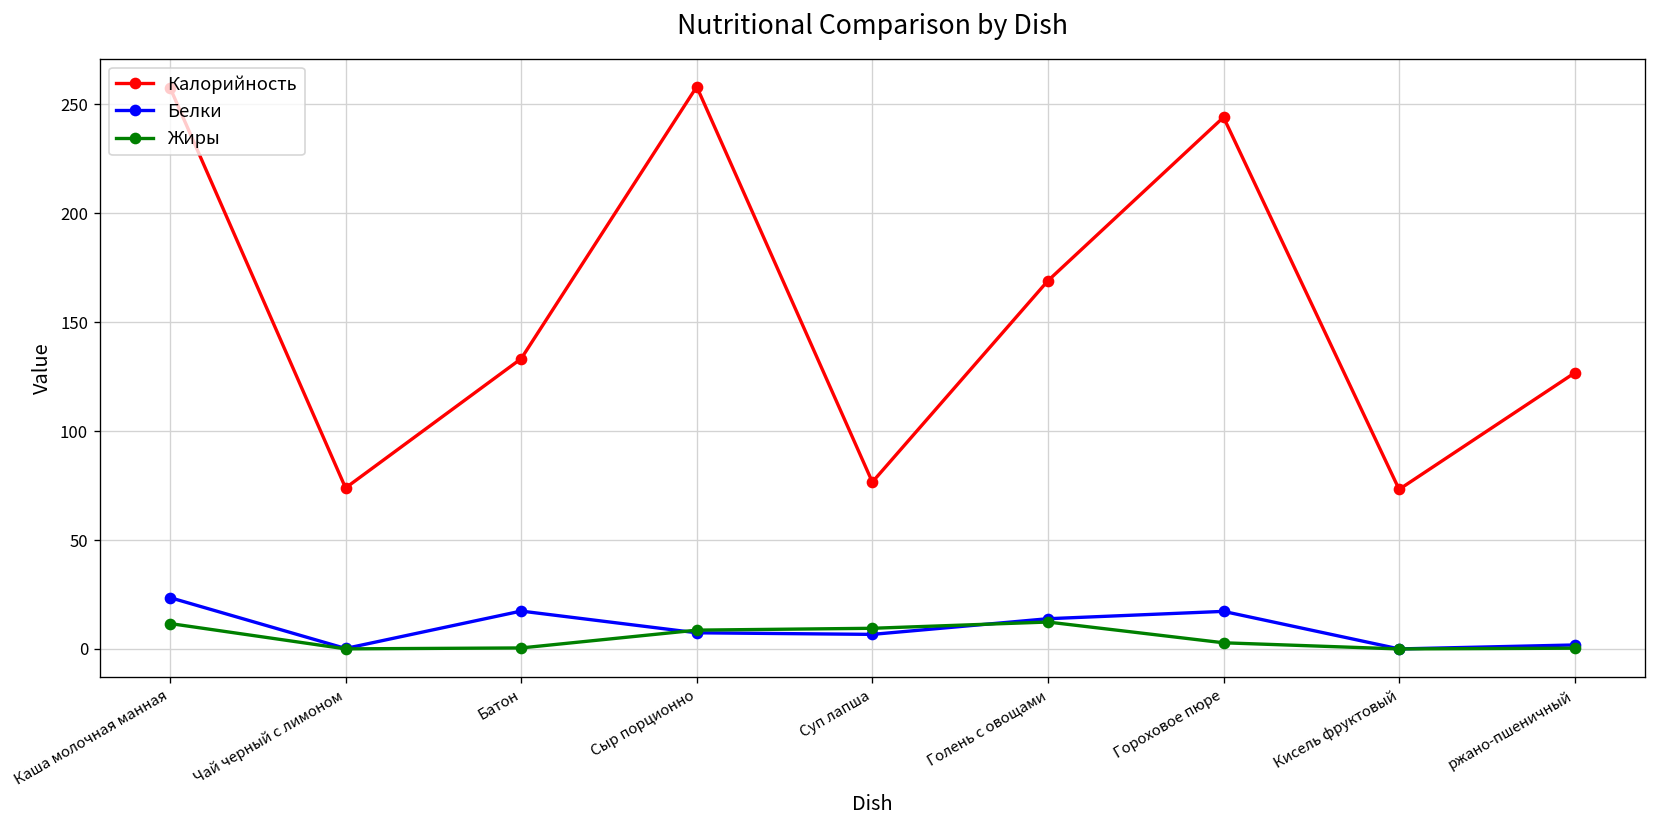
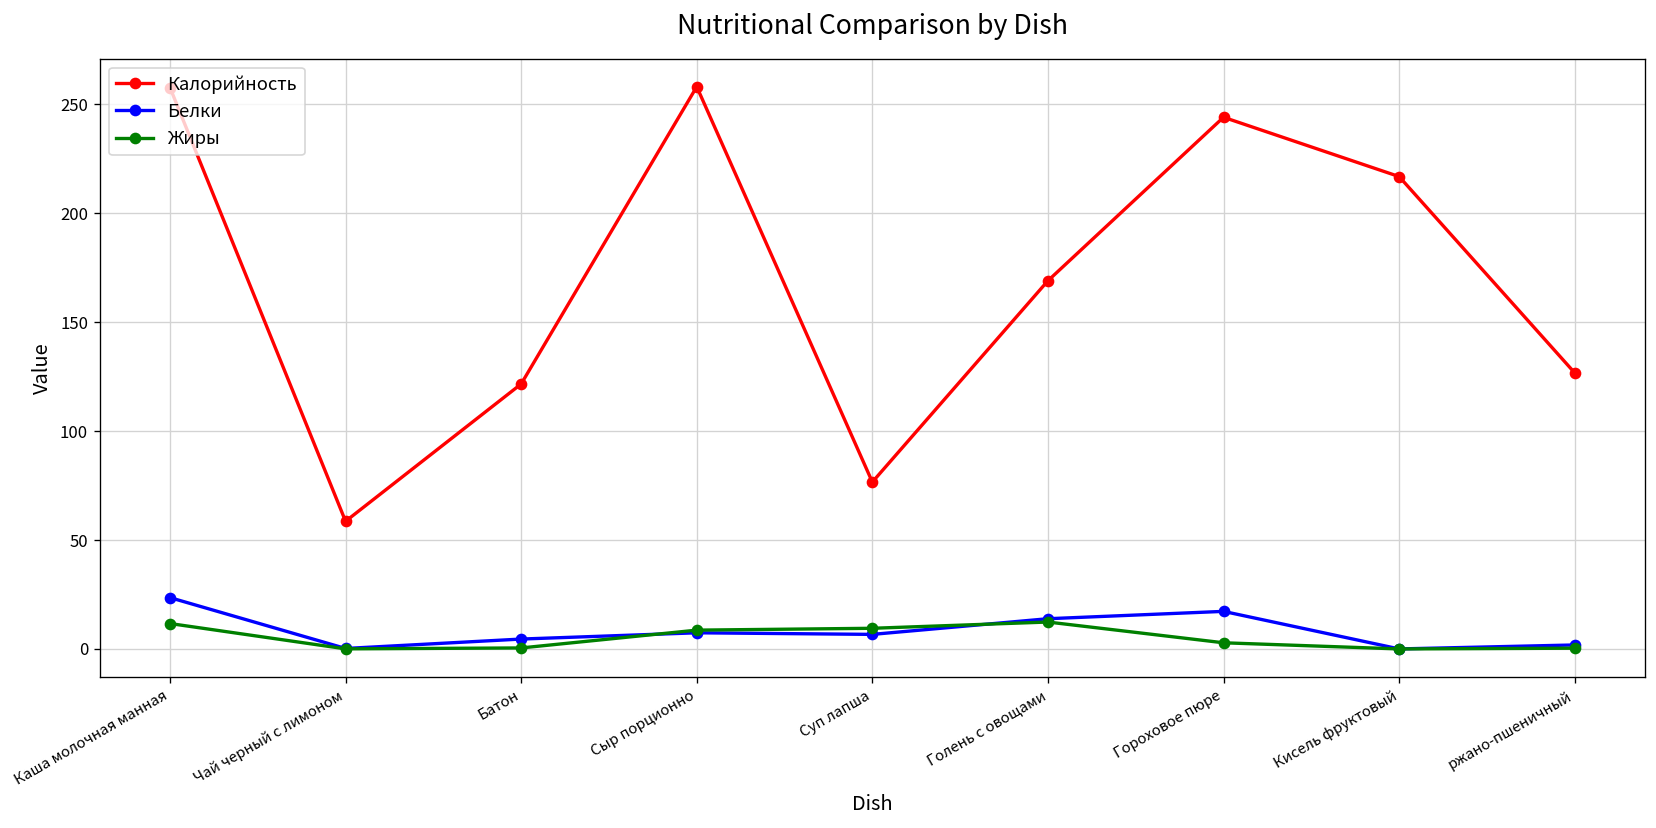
Калорийность, Чай черный с лимоном: 74 -> 59
Калорийность, Батон: 133 -> 122
Белки, Батон: 17 -> 5
Калорийность, Кисель фруктовый: 73 -> 217
